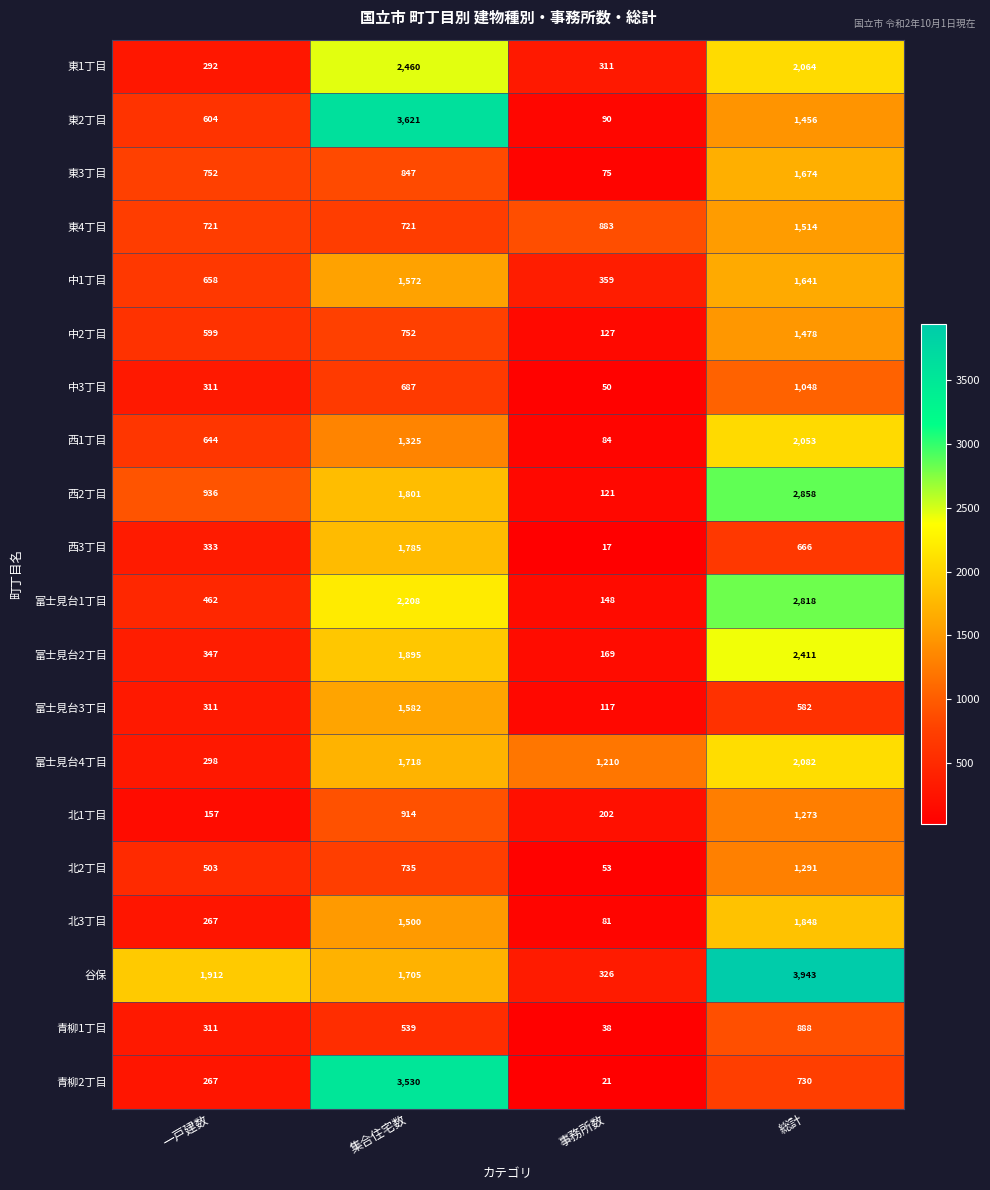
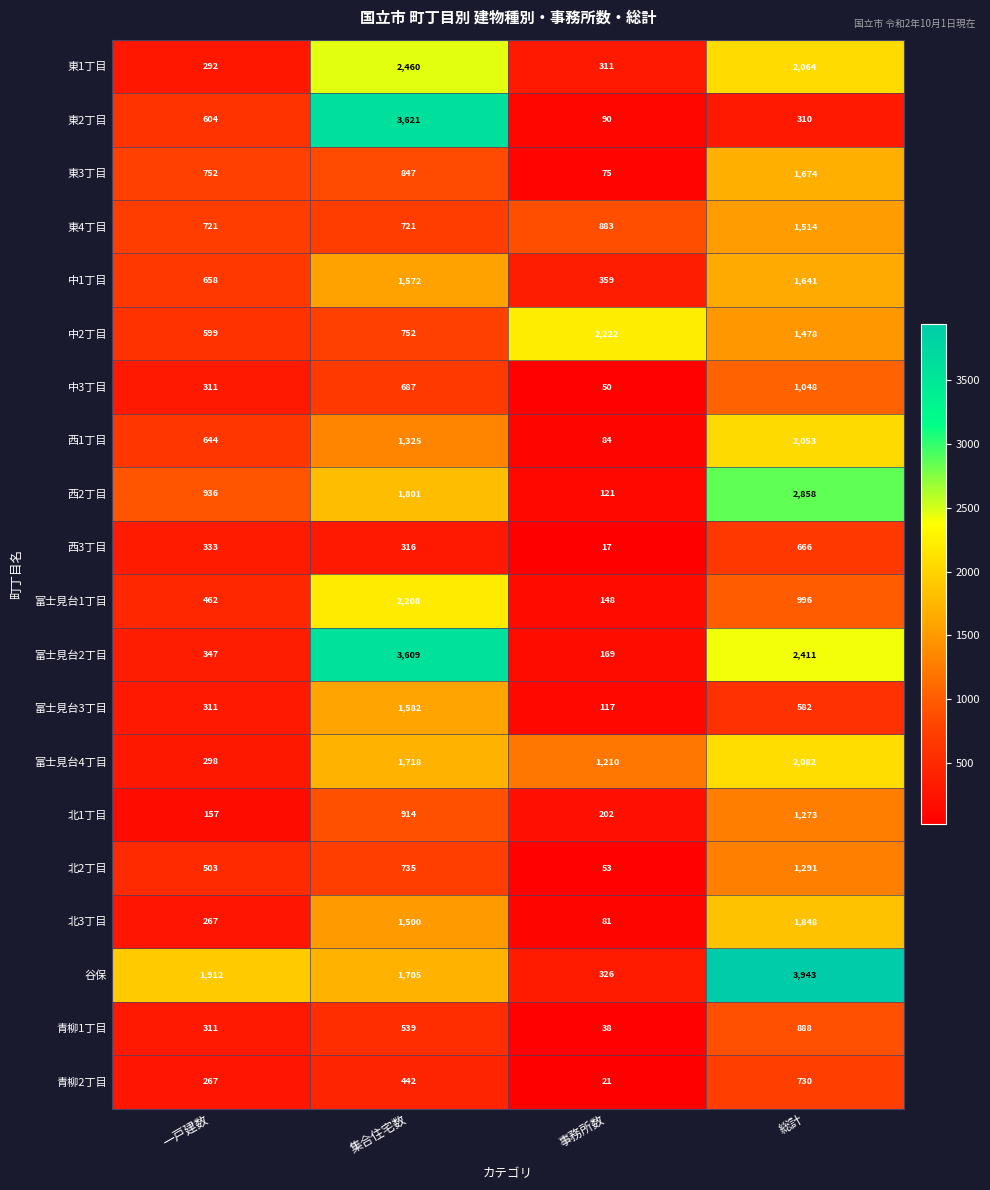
東2丁目, 総計: 1,456 -> 310
中2丁目, 事務所数: 127 -> 2,222
西3丁目, 集合住宅数: 1,785 -> 316
富士見台1丁目, 総計: 2,818 -> 996
富士見台2丁目, 集合住宅数: 1,895 -> 3,609
青柳2丁目, 集合住宅数: 3,530 -> 442
